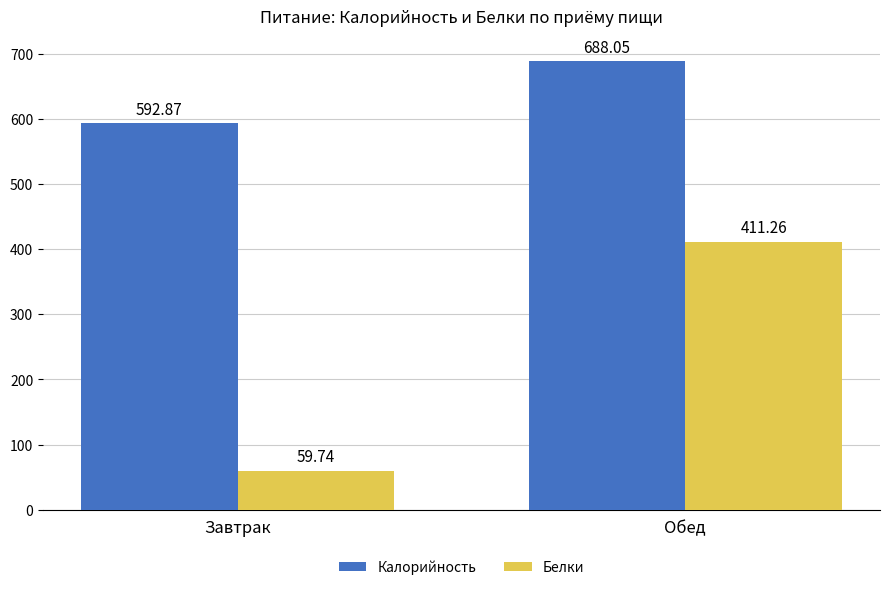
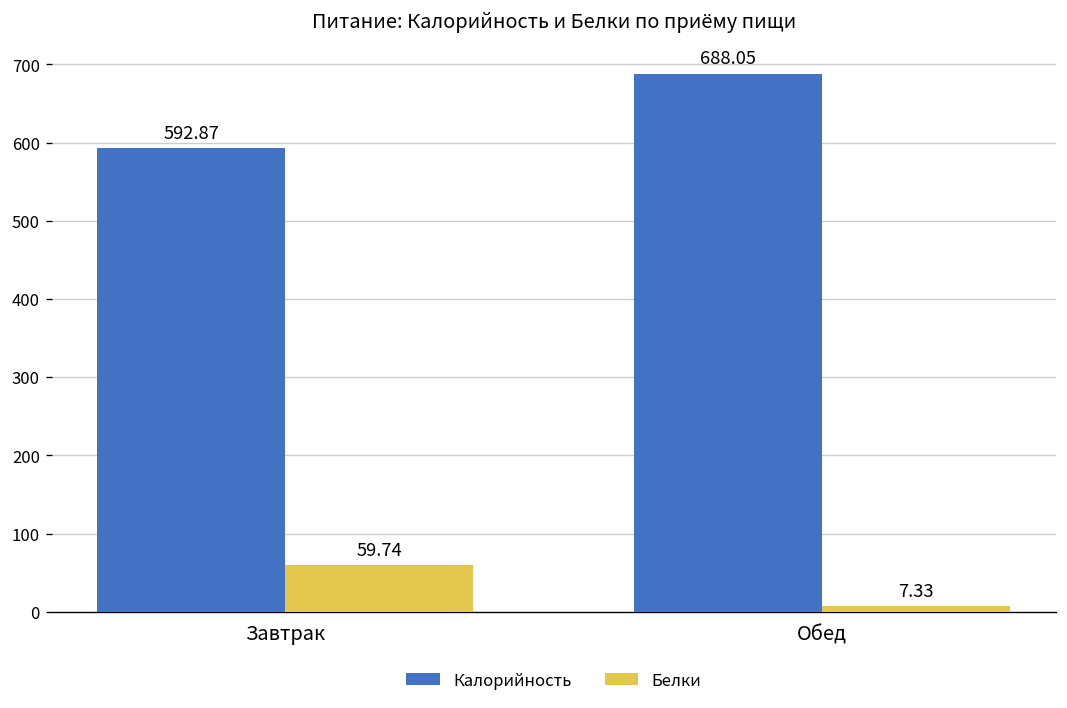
Белки, Обед: 411.26 -> 7.33
